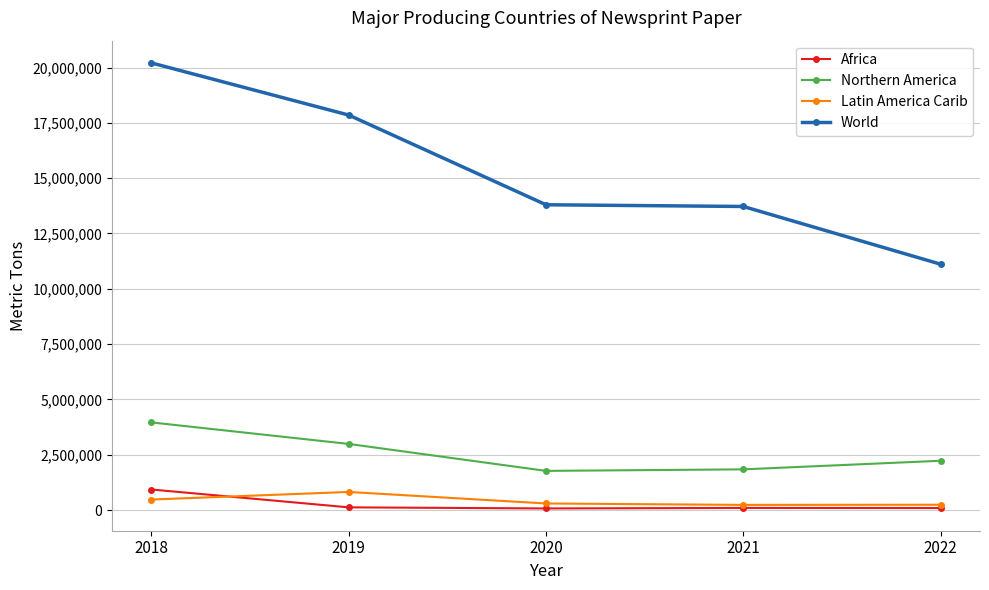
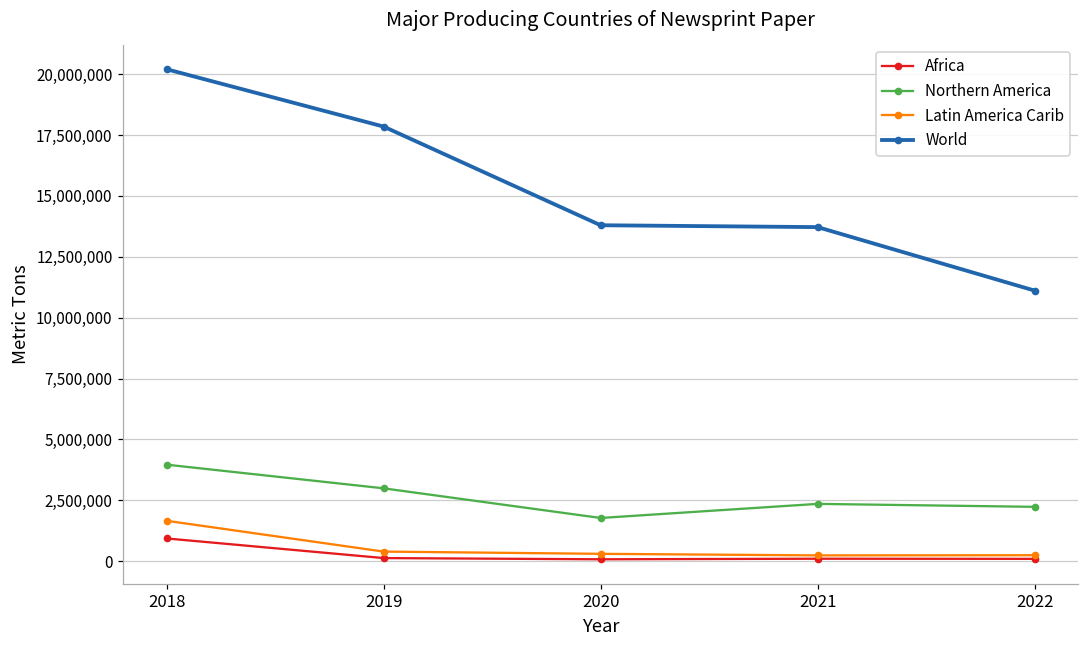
Latin America Carib, 2018: 500,000 -> 1,700,000
Latin America Carib, 2019: 800,000 -> 400,000
Northern America, 2021: 1,800,000 -> 2,300,000
